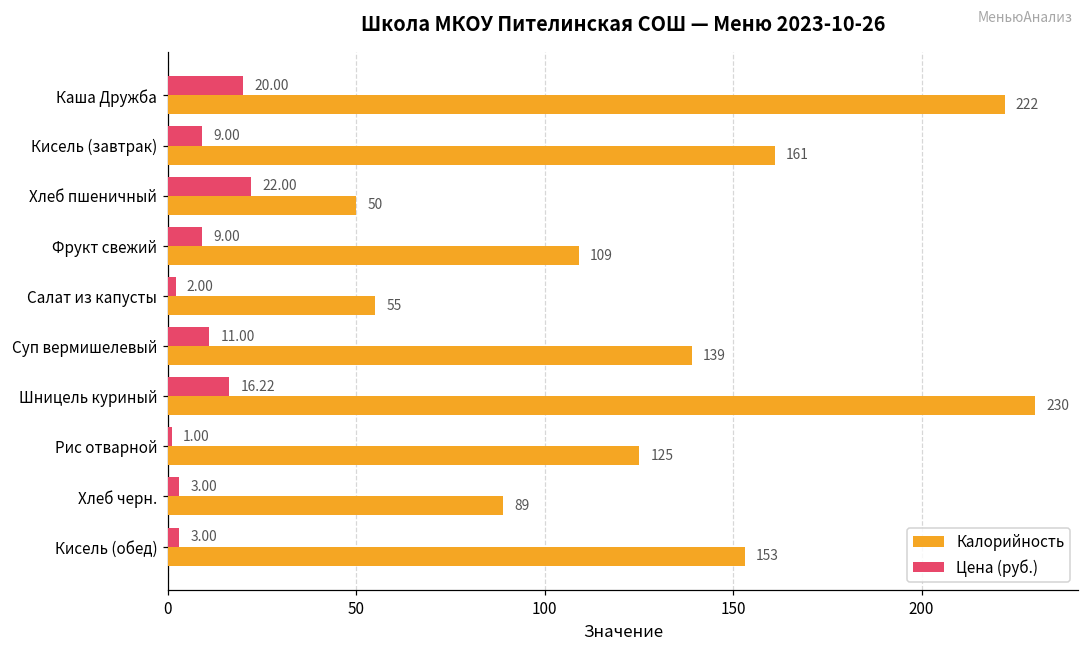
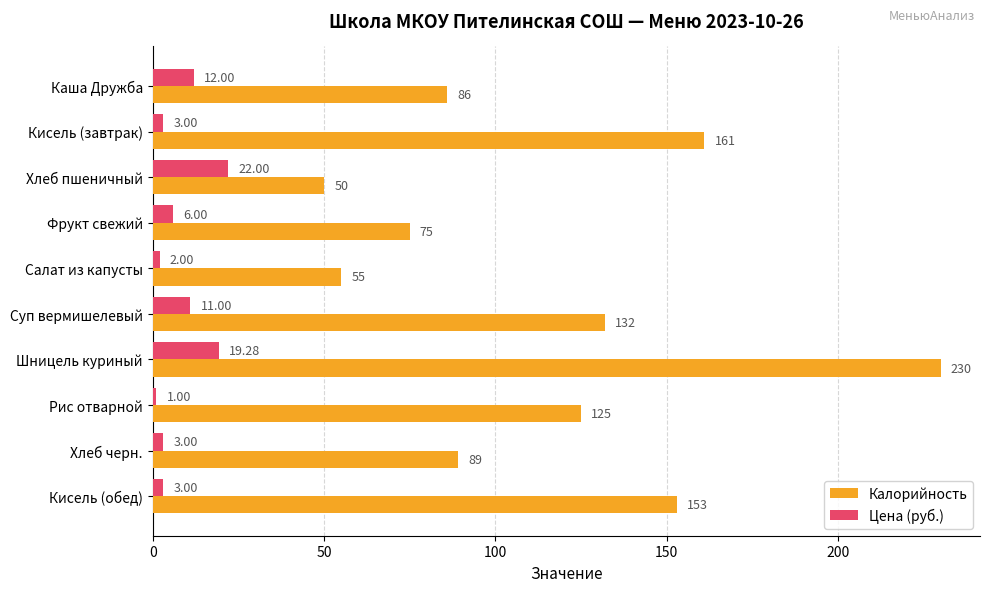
Цена (руб.), Каша Дружба: 20.00 -> 12.00
Калорийность, Каша Дружба: 222 -> 86
Цена (руб.), Кисель (завтрак): 9.00 -> 3.00
Цена (руб.), Фрукт свежий: 9.00 -> 6.00
Калорийность, Фрукт свежий: 109 -> 75
Калорийность, Суп вермишелевый: 139 -> 132
Цена (руб.), Шницель куриный: 16.22 -> 19.28
